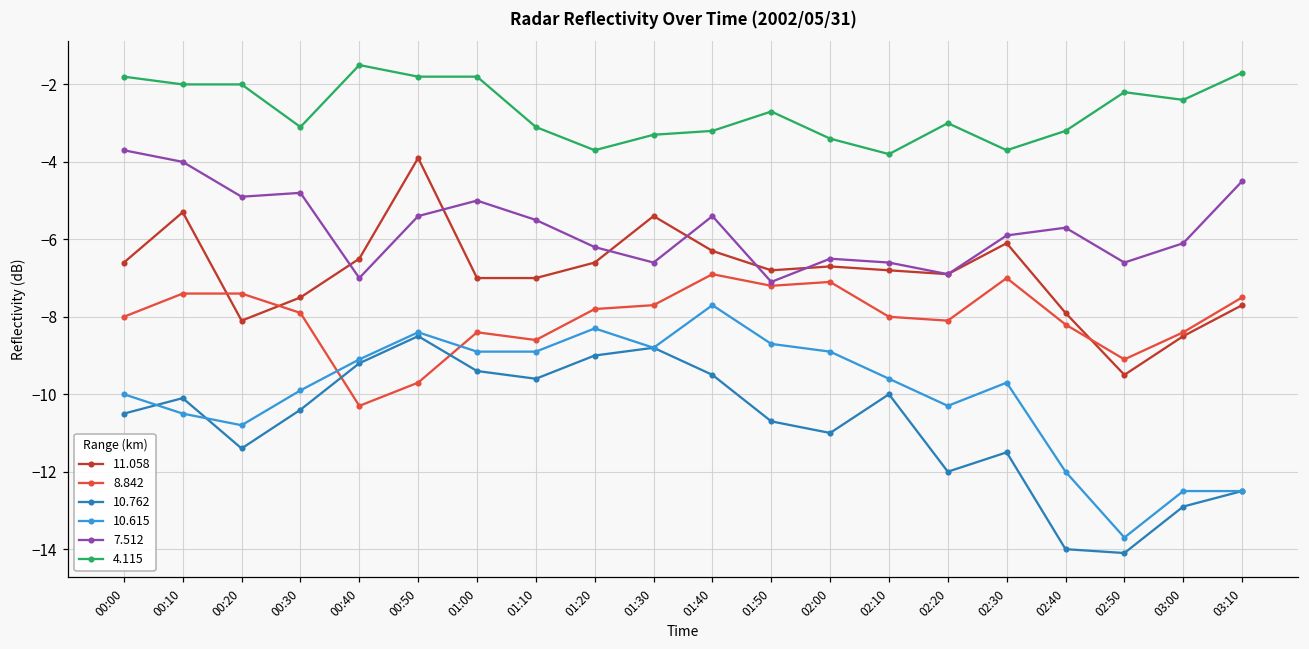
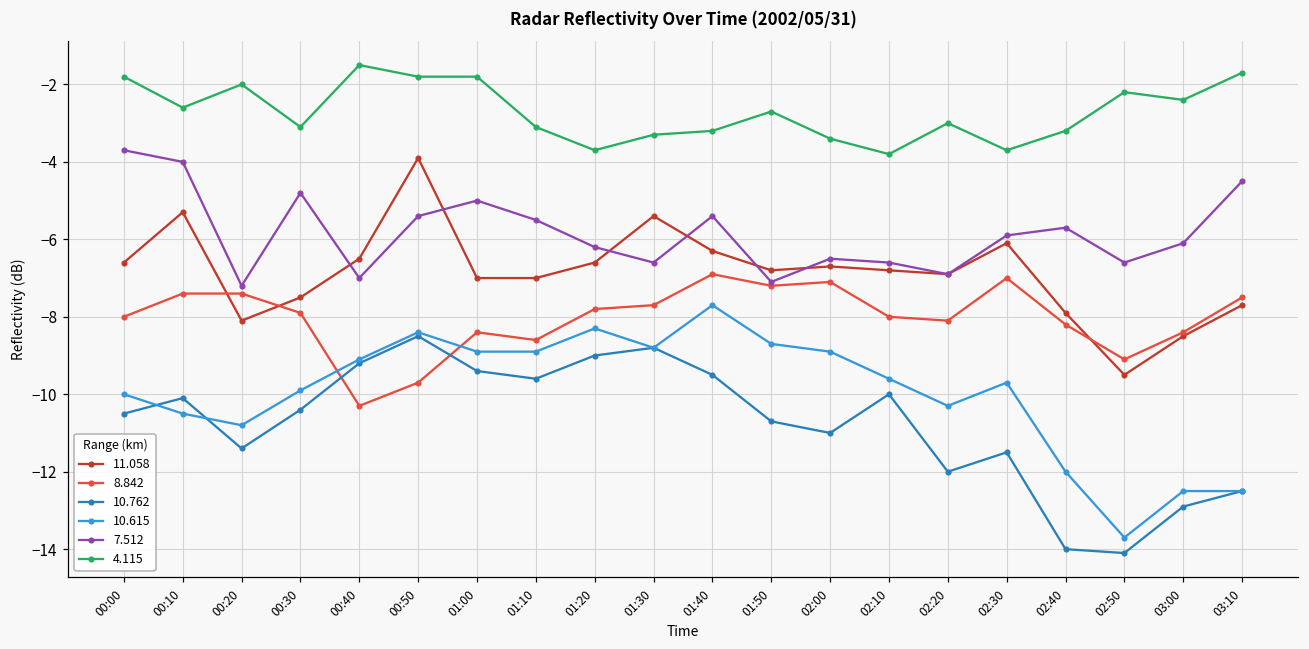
4.115, 00:10: -2.0 -> -2.6
7.512, 00:20: -4.9 -> -7.2
